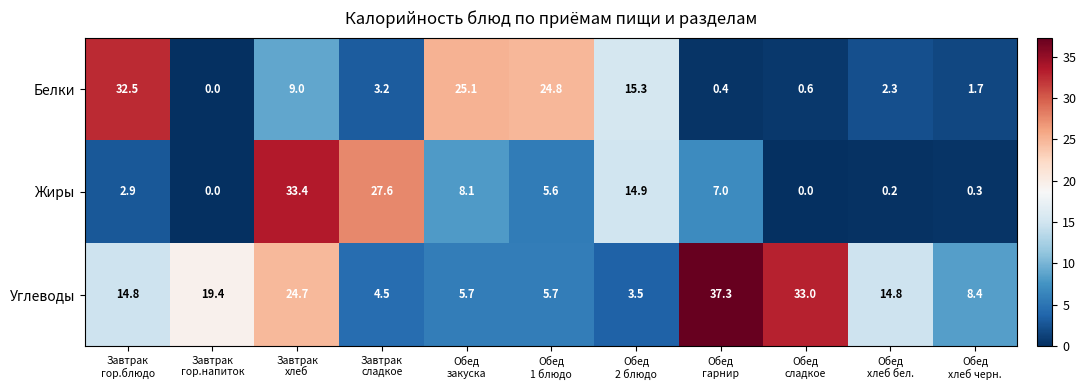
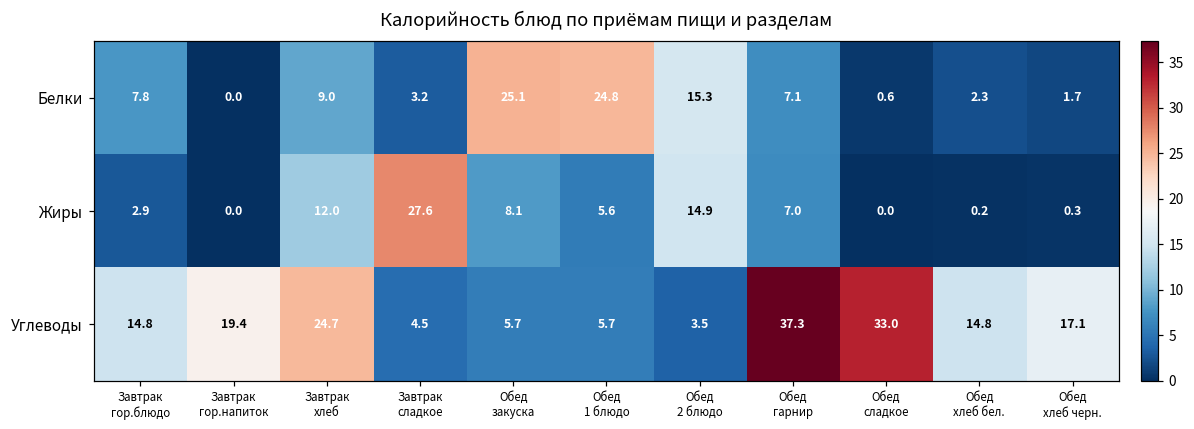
Белки, Завтрак гор.блюдо: 32.5 -> 7.8
Белки, Обед гарнир: 0.4 -> 7.1
Жиры, Завтрак хлеб: 33.4 -> 12.0
Углеводы, Обед хлеб черн.: 8.4 -> 17.1
